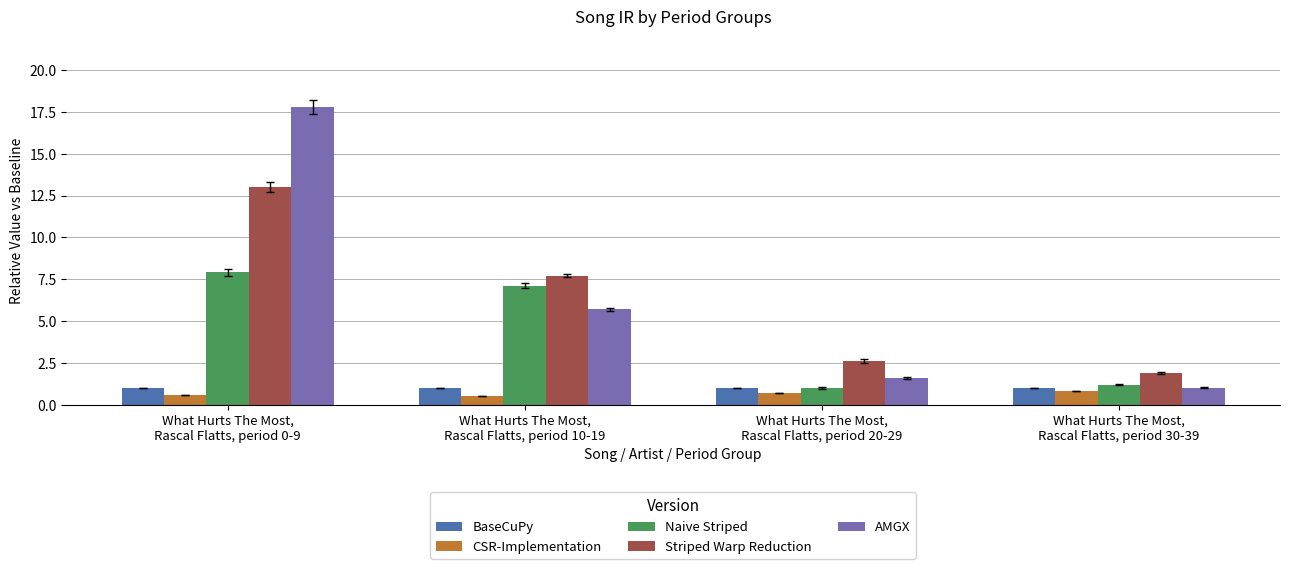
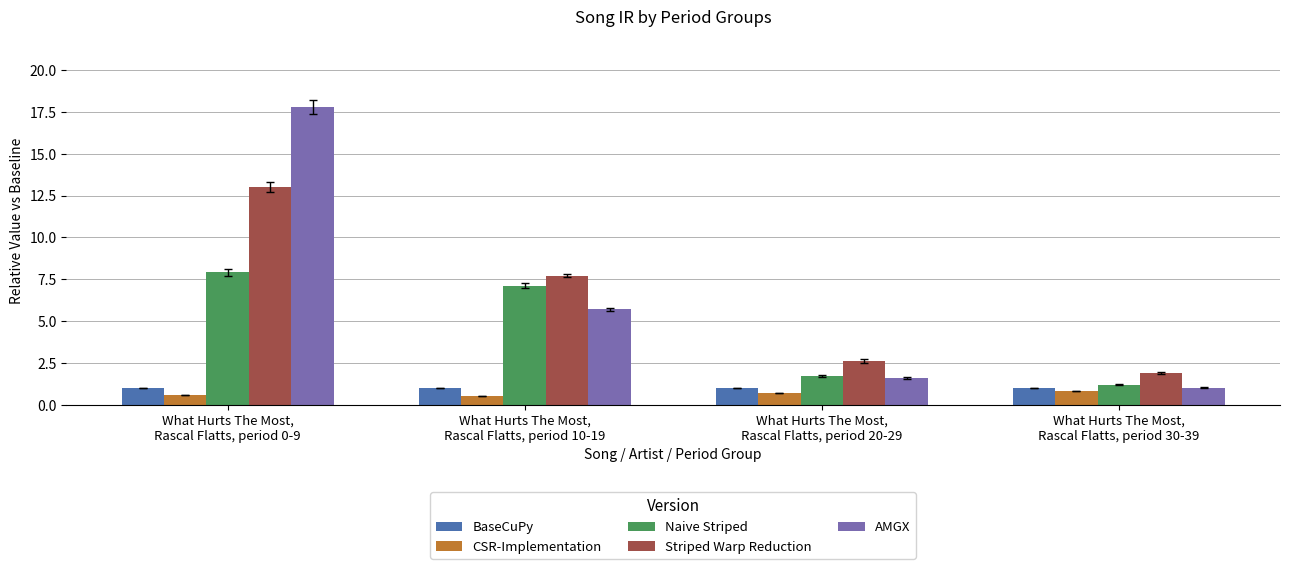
Naive Striped, What Hurts The Most, Rascal Flatts, period 20-29: 1.0 -> 1.7
